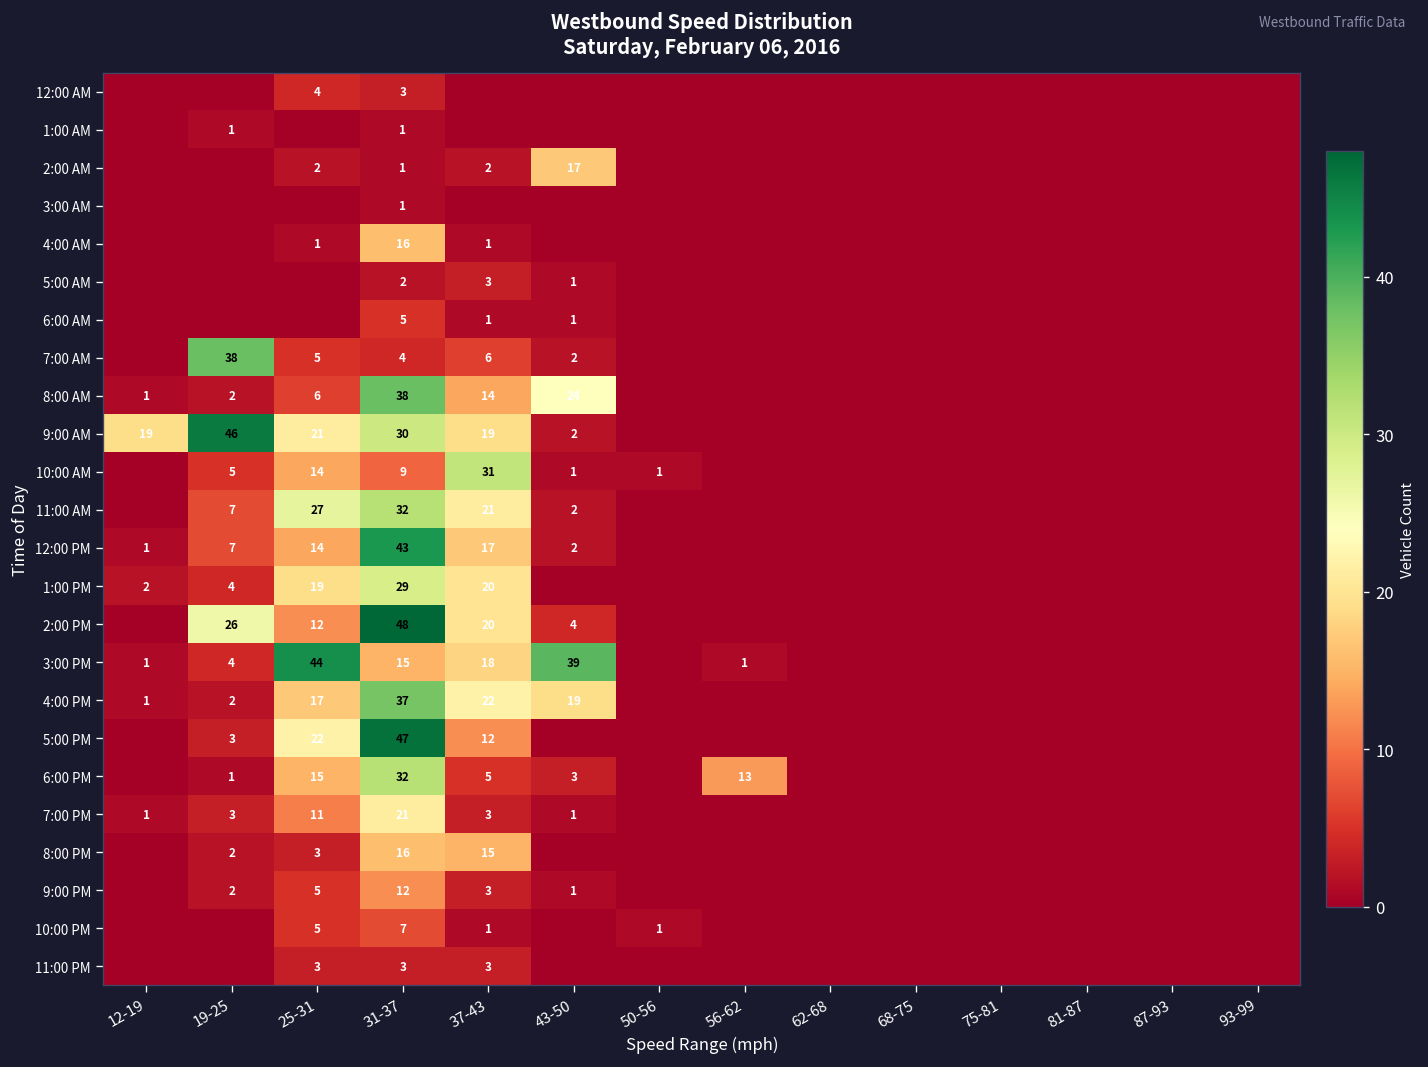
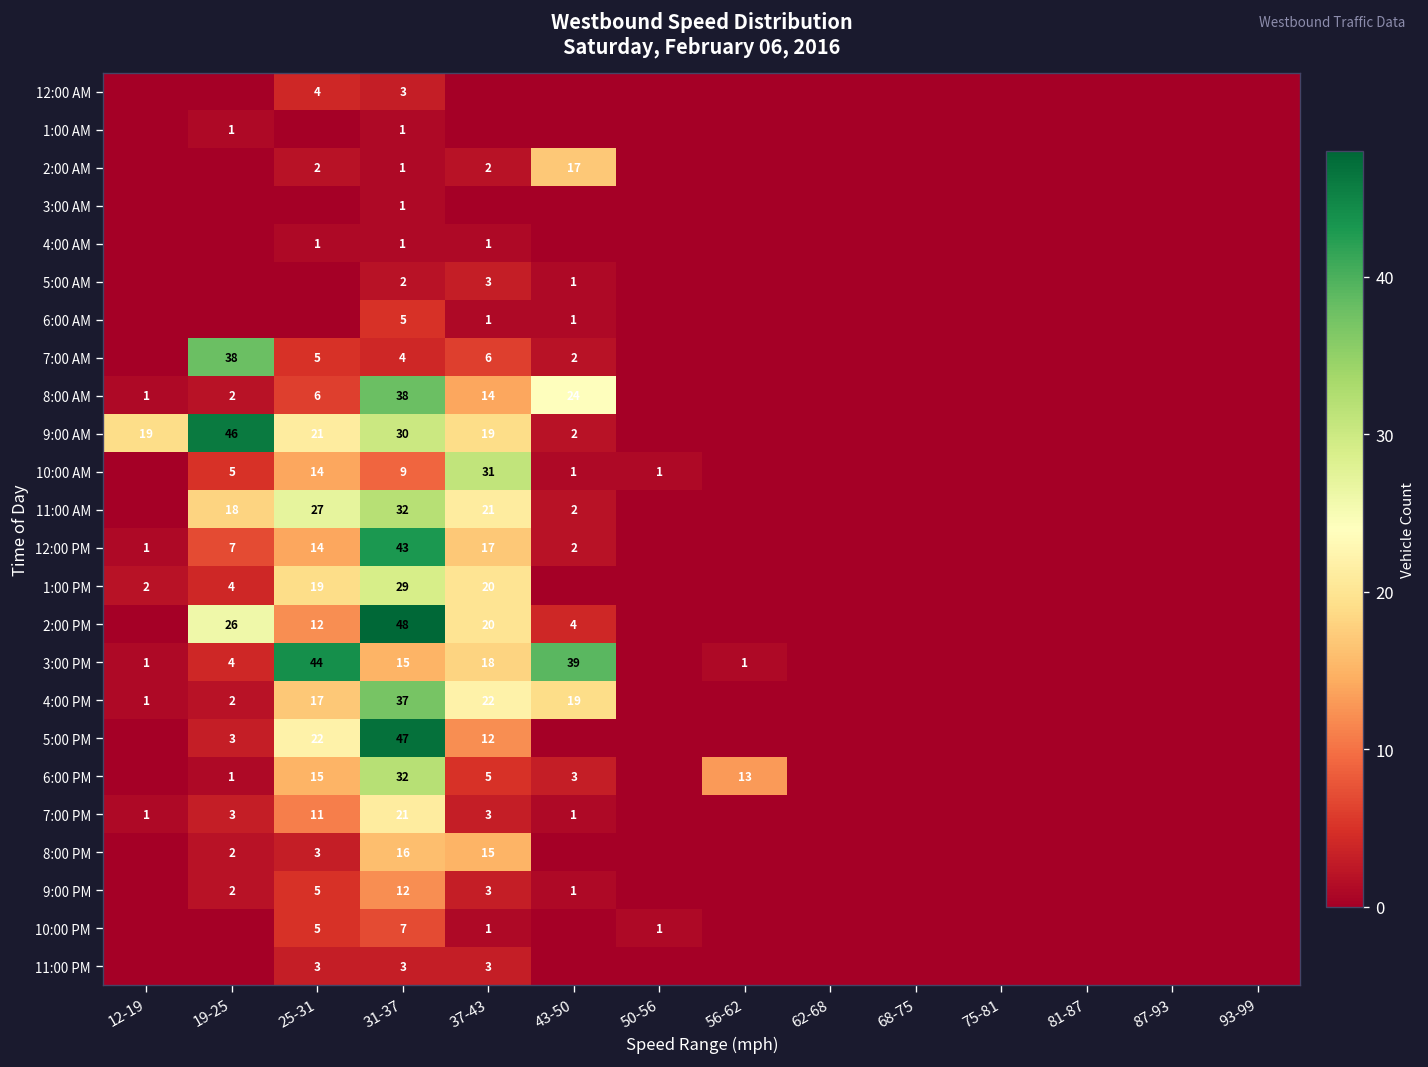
4:00 AM, 31-37: 16 -> 1
11:00 AM, 19-25: 7 -> 18
